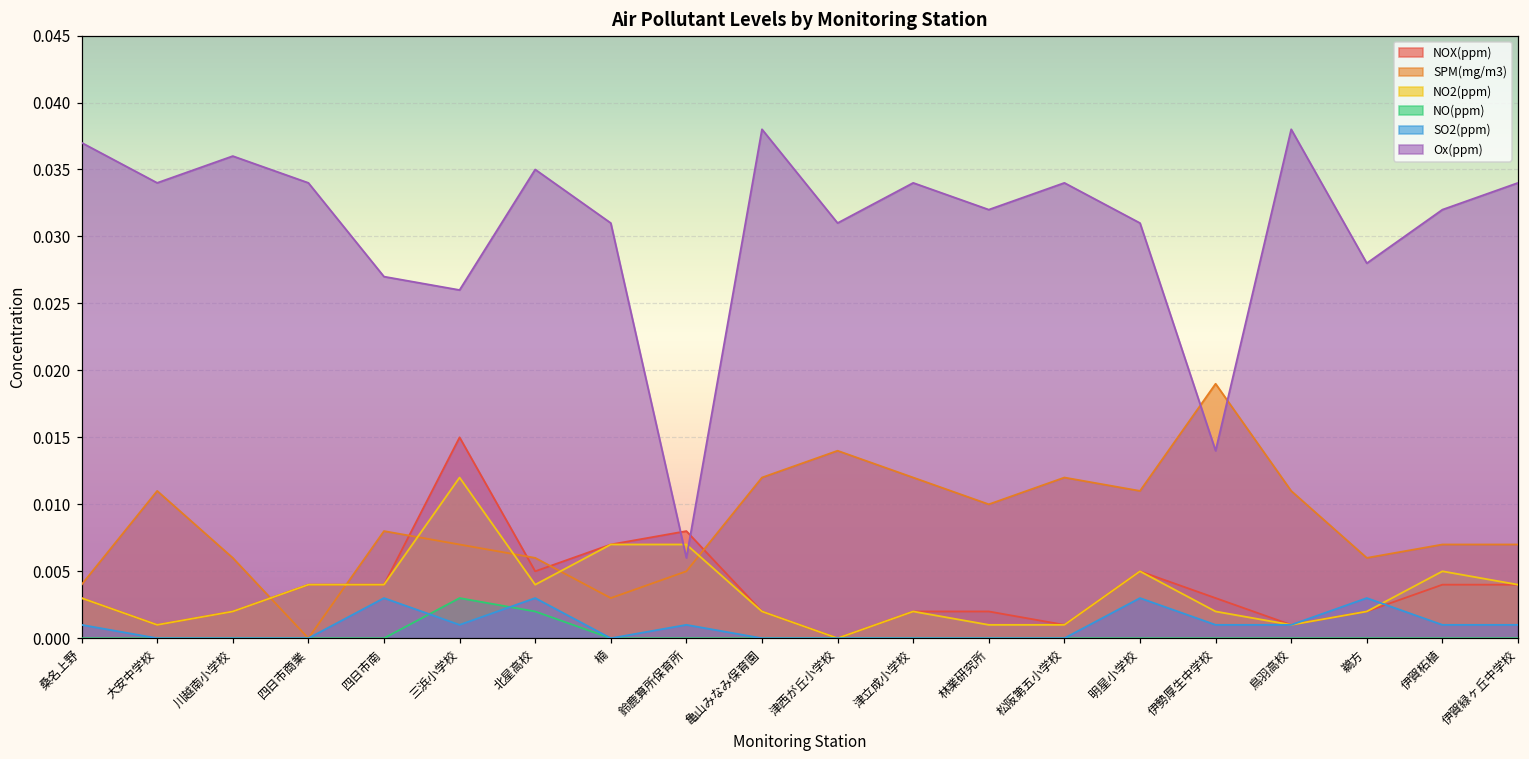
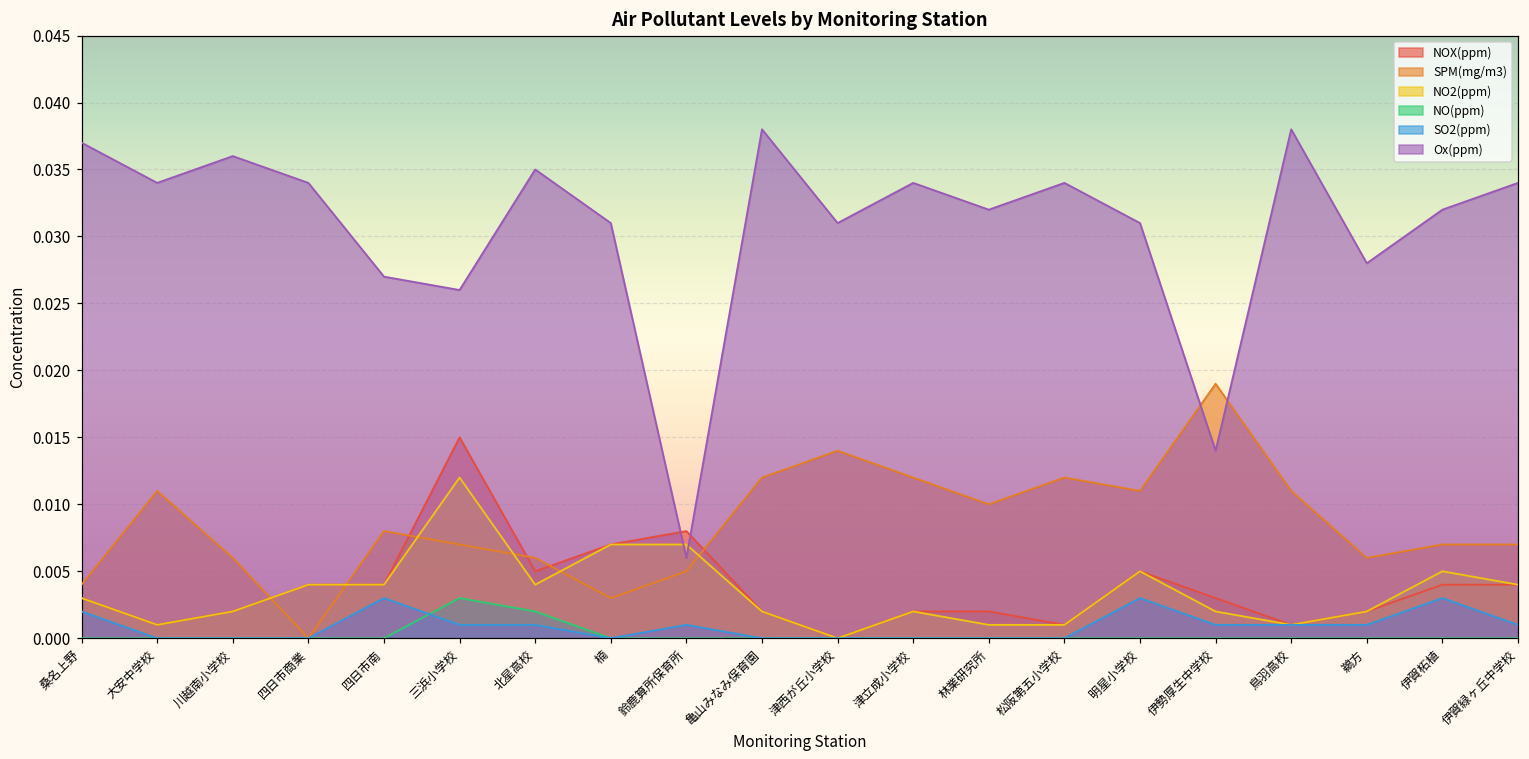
SO2(ppm), 桑名上野: 0.001 -> 0.002
SO2(ppm), 北星高校: 0.003 -> 0.001
SO2(ppm), 鵜方: 0.003 -> 0.001
SO2(ppm), 伊賀柘植: 0.001 -> 0.003
